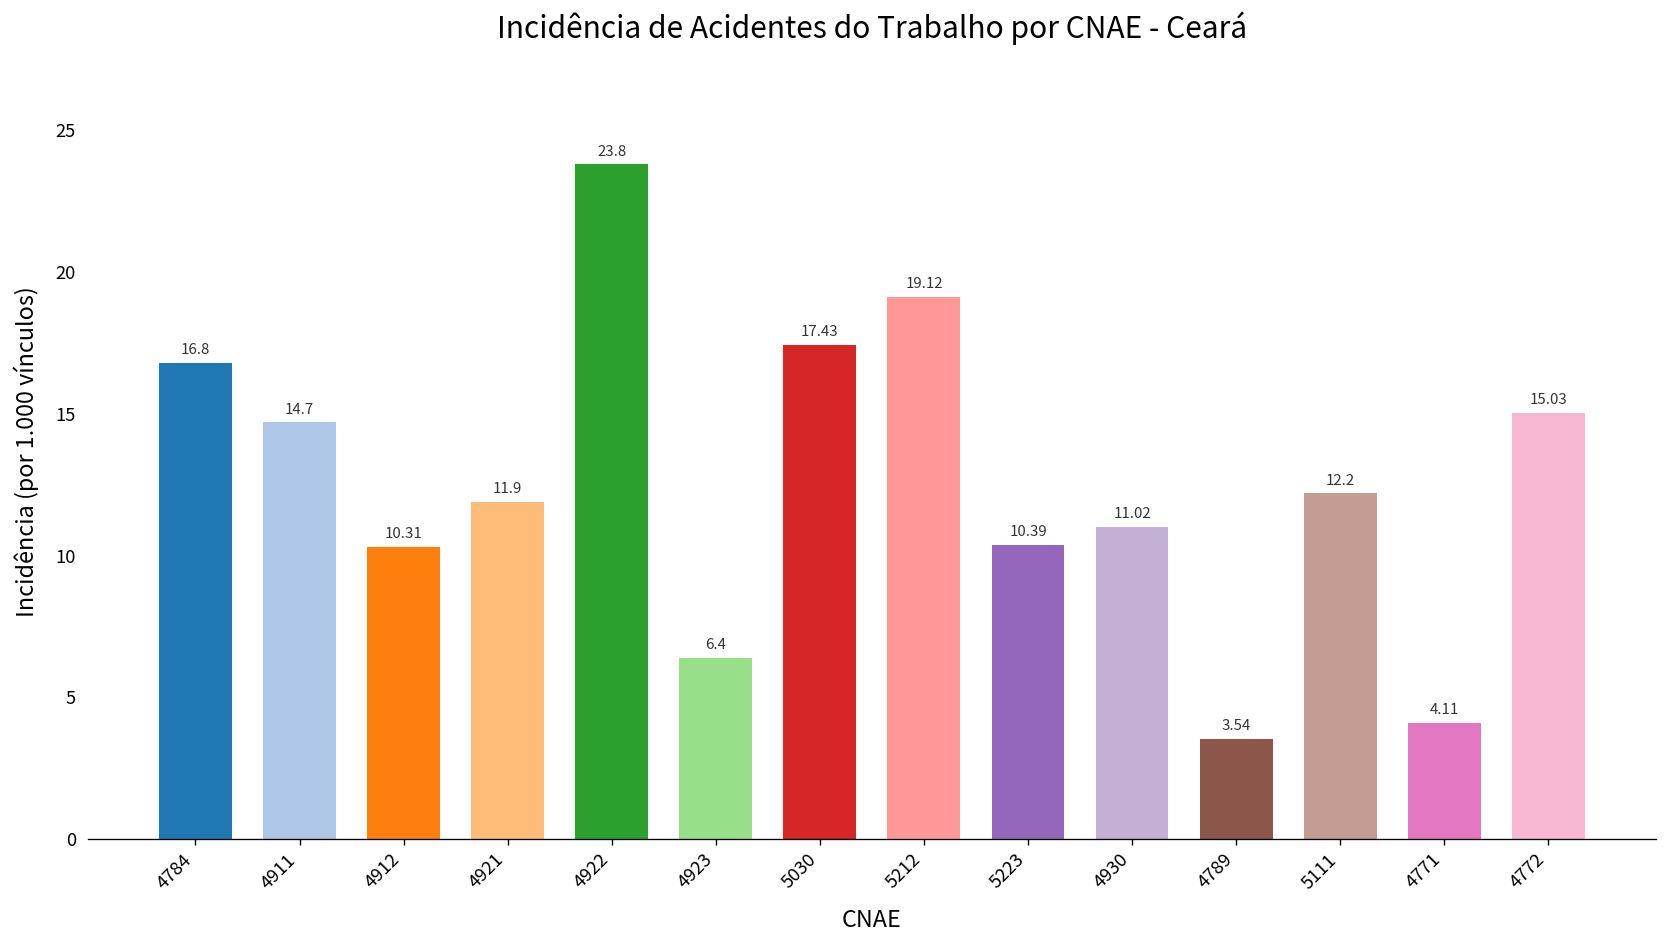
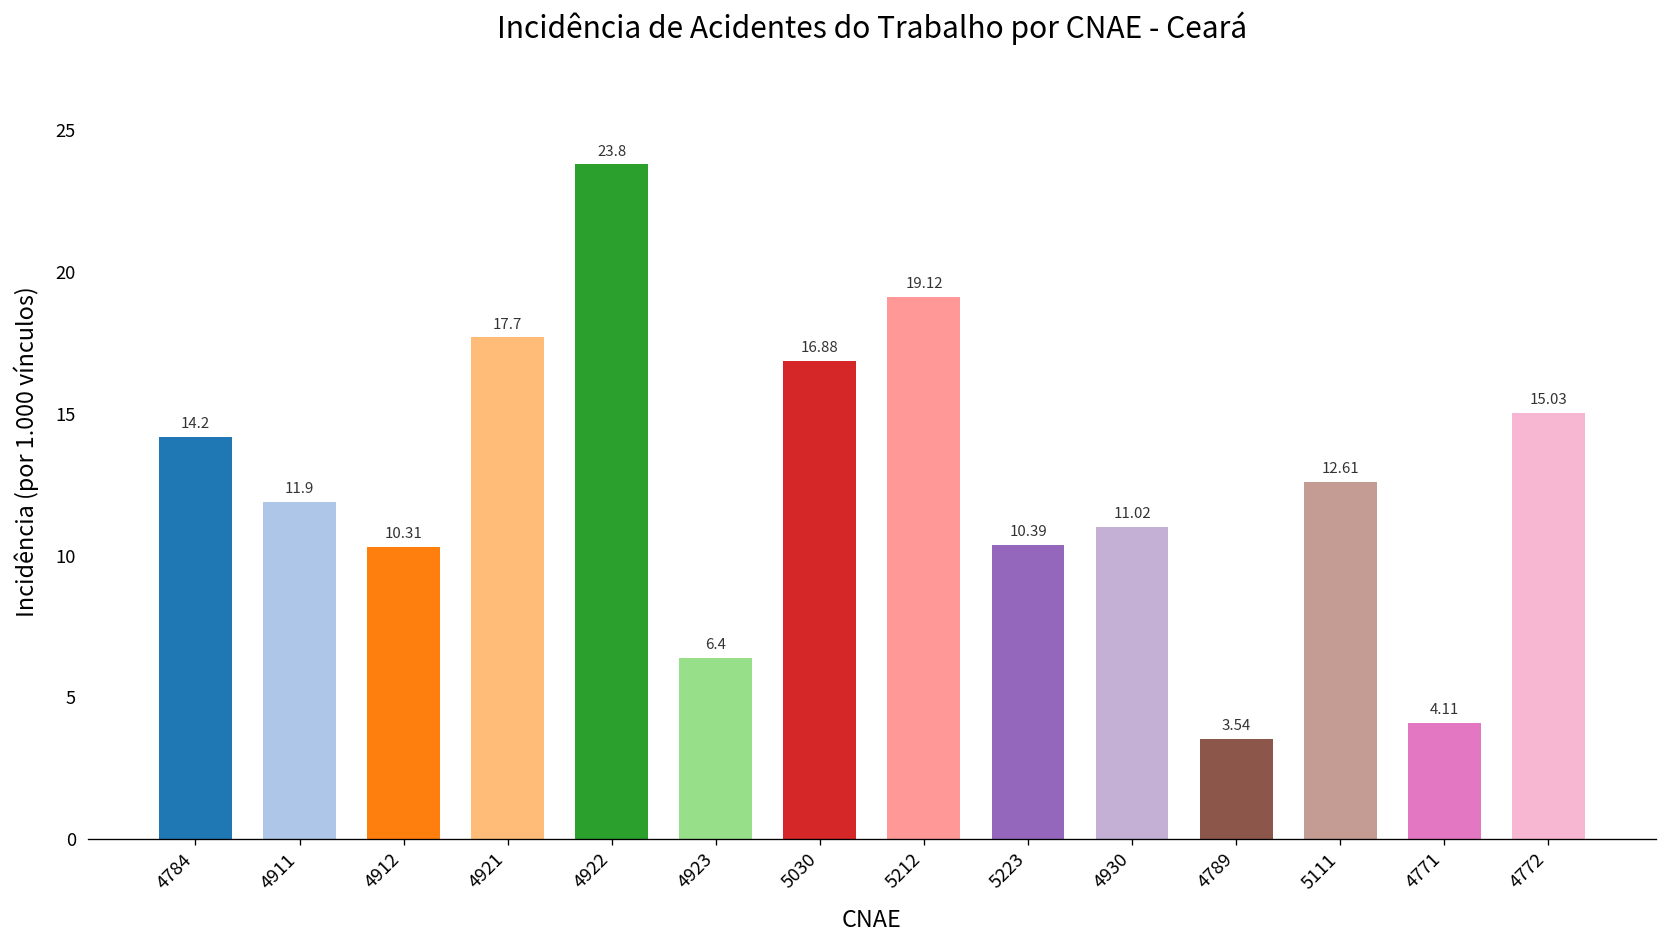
4784: 16.8 -> 14.2
4911: 14.7 -> 11.9
4921: 11.9 -> 17.7
5030: 17.43 -> 16.88
5111: 12.2 -> 12.61
